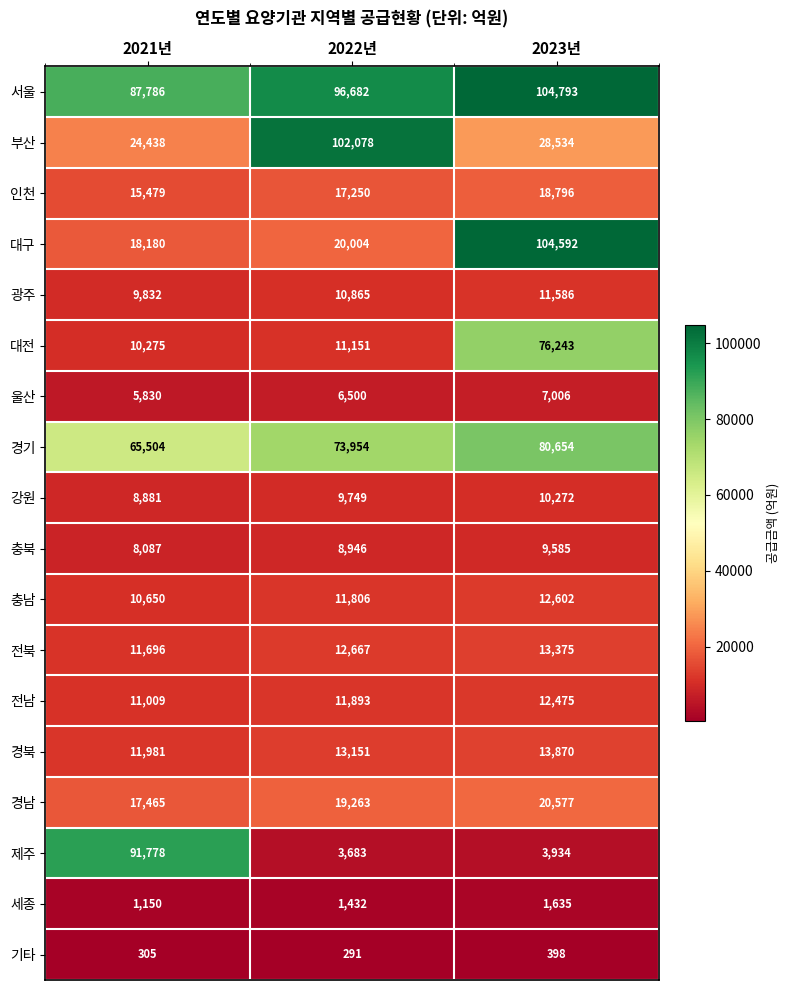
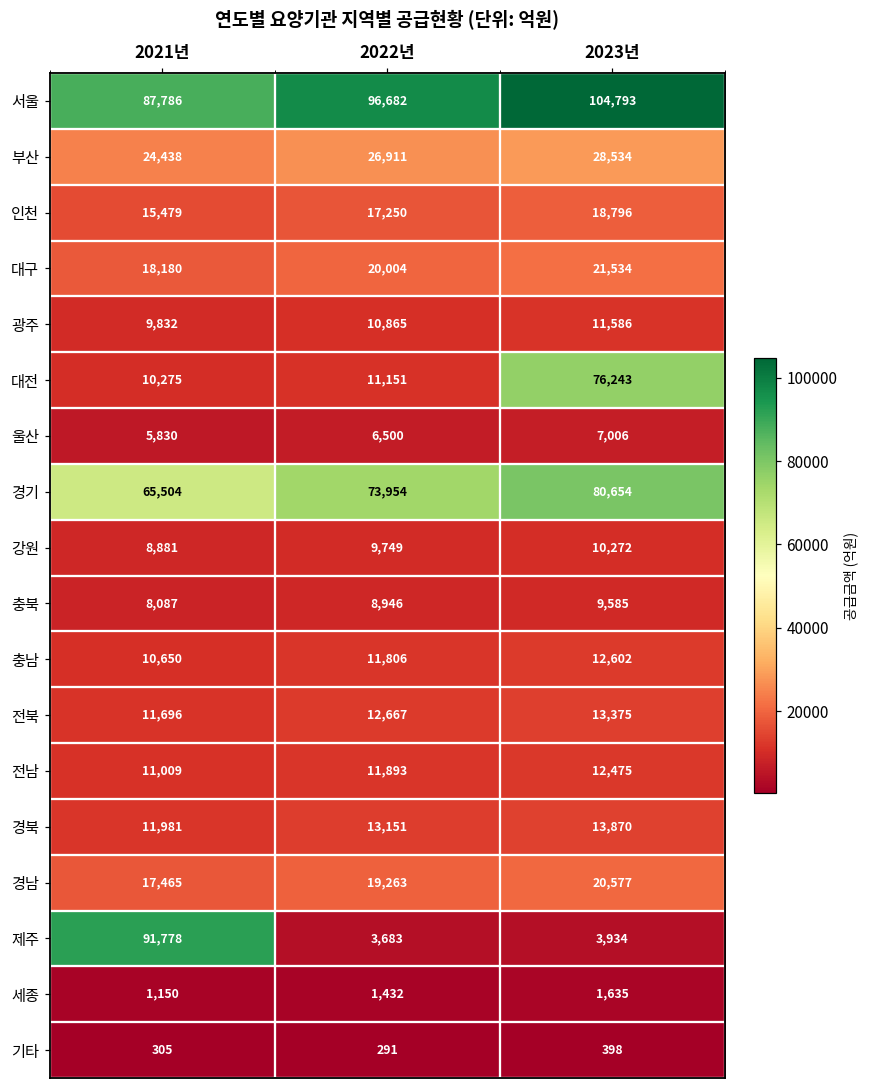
부산, 2022년: 102,078 -> 26,911
대구, 2023년: 104,592 -> 21,534
